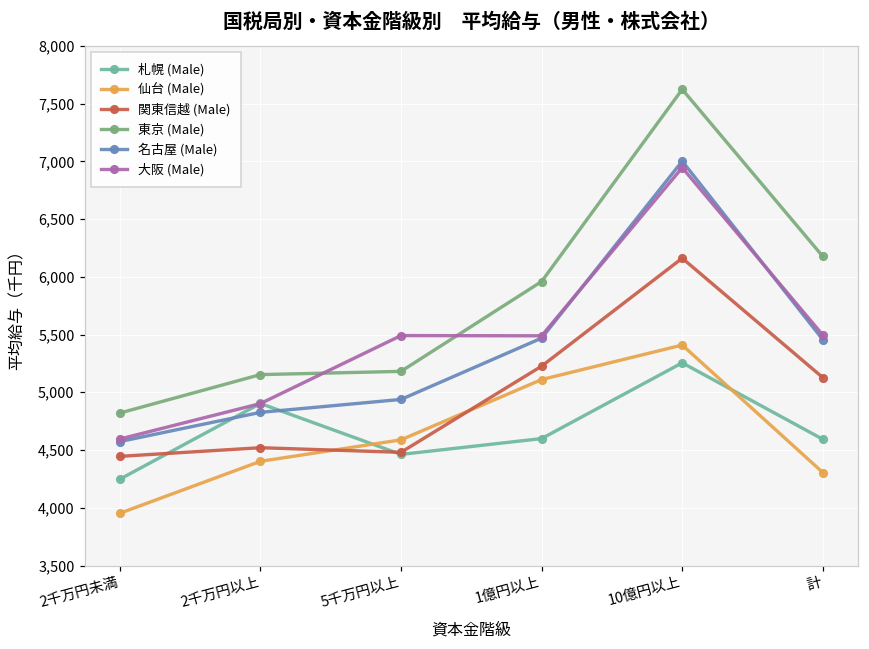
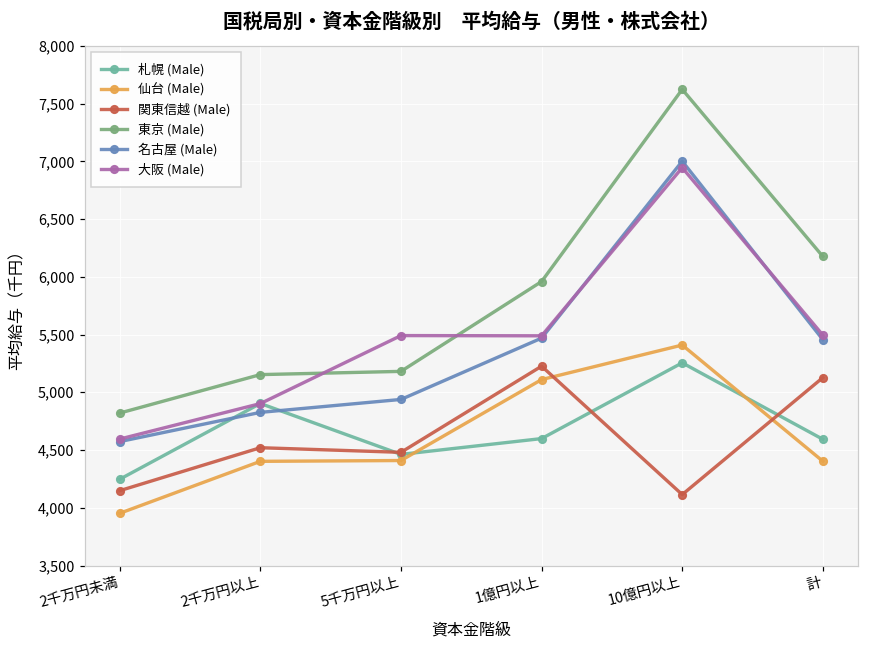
関東信越 (Male), 2千万円未満: 4,450 -> 4,150
仙台 (Male), 5千万円以上: 4,590 -> 4,410
関東信越 (Male), 10億円以上: 6,160 -> 4,110
仙台 (Male), 計: 4,310 -> 4,400
